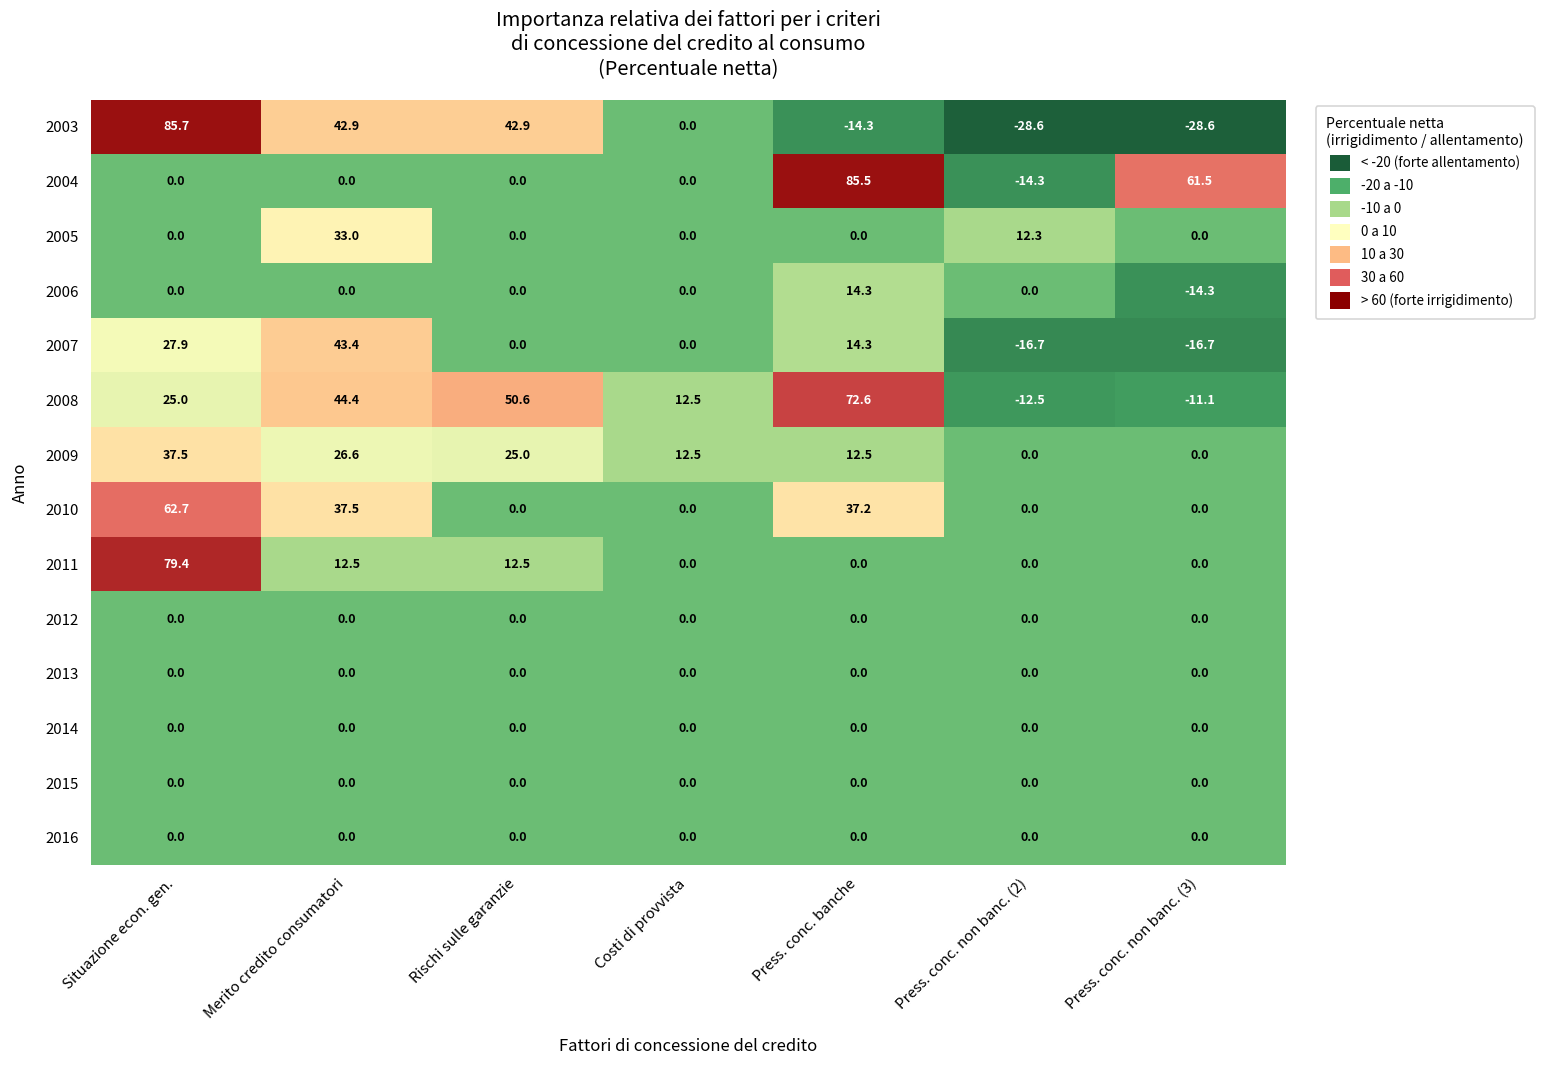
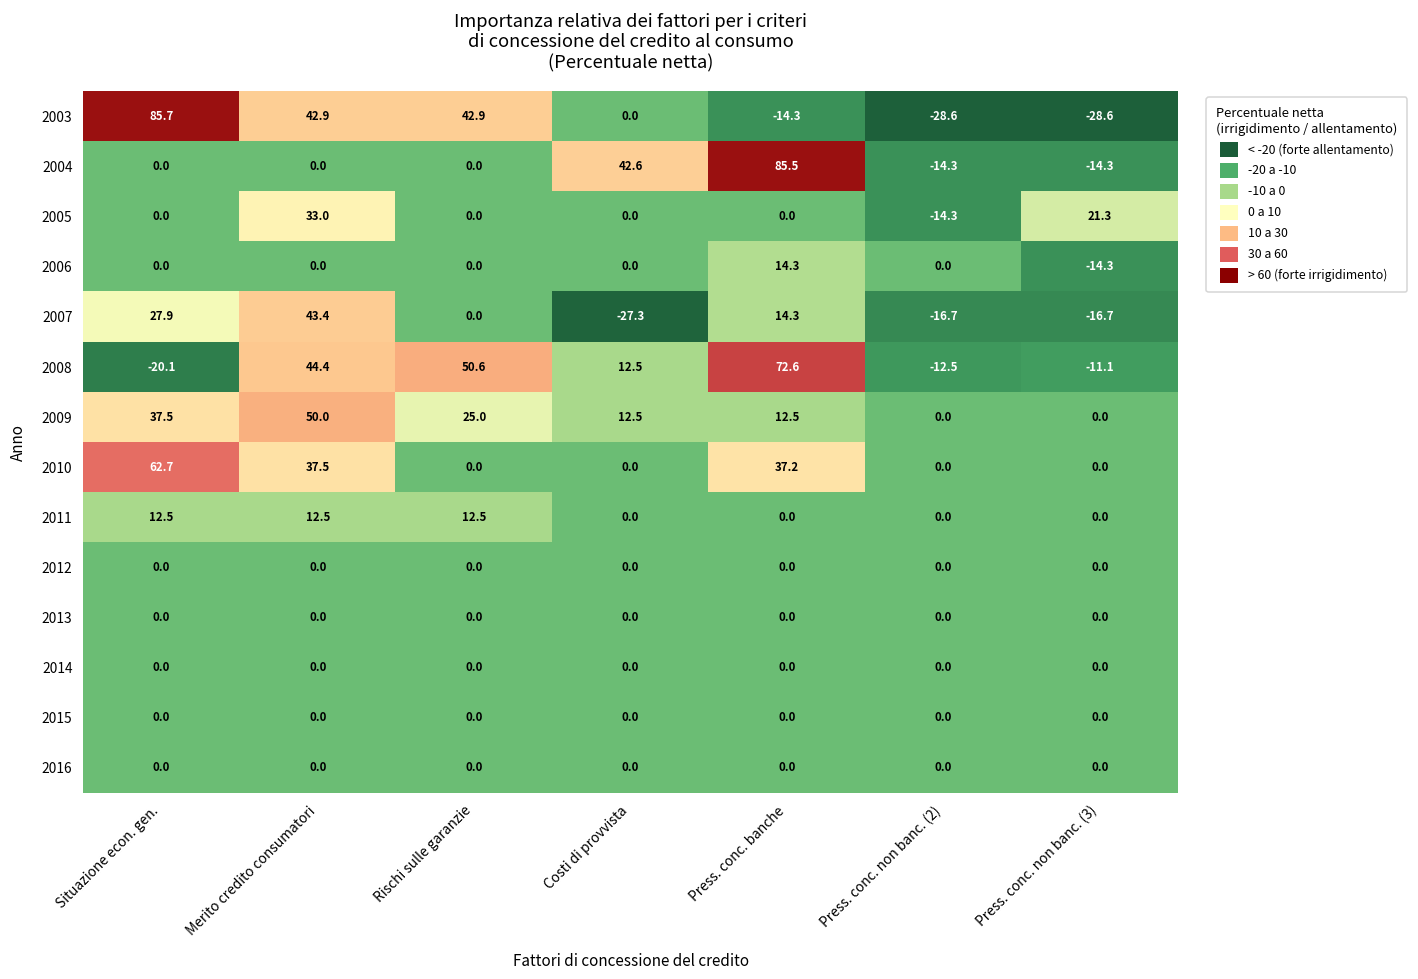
2004, Costi di provvista: 0.0 -> 42.6
2004, Press. conc. non banc. (3): 61.5 -> -14.3
2005, Press. conc. non banc. (2): 12.3 -> -14.3
2005, Press. conc. non banc. (3): 0.0 -> 21.3
2007, Costi di provvista: 0.0 -> -27.3
2008, Situazione econ. gen.: 25.0 -> -20.1
2009, Merito credito consumatori: 26.6 -> 50.0
2011, Situazione econ. gen.: 79.4 -> 12.5
